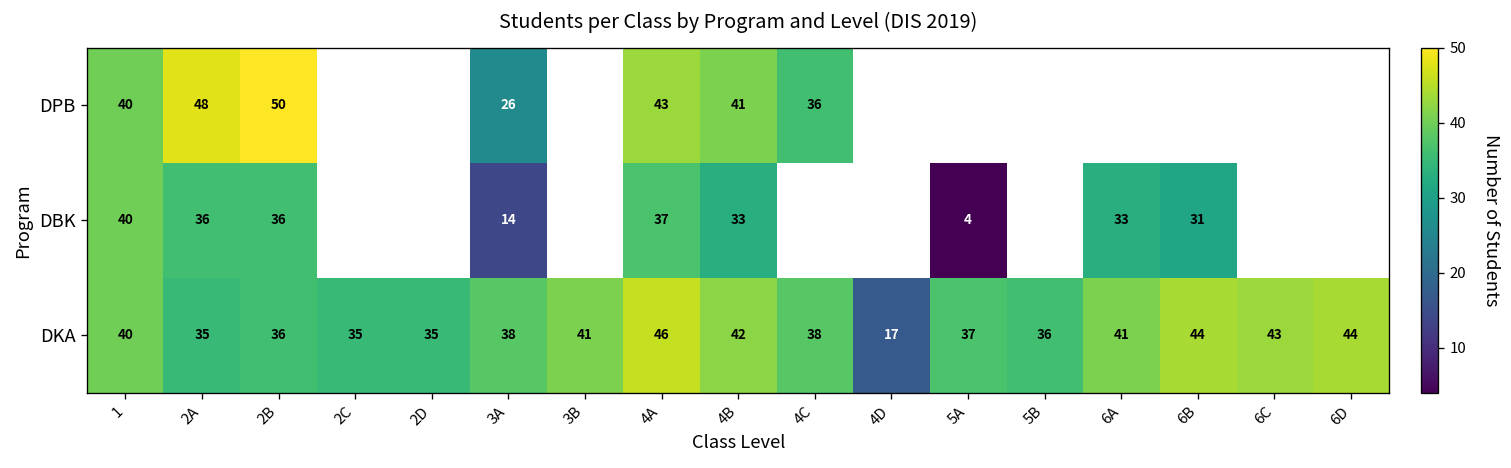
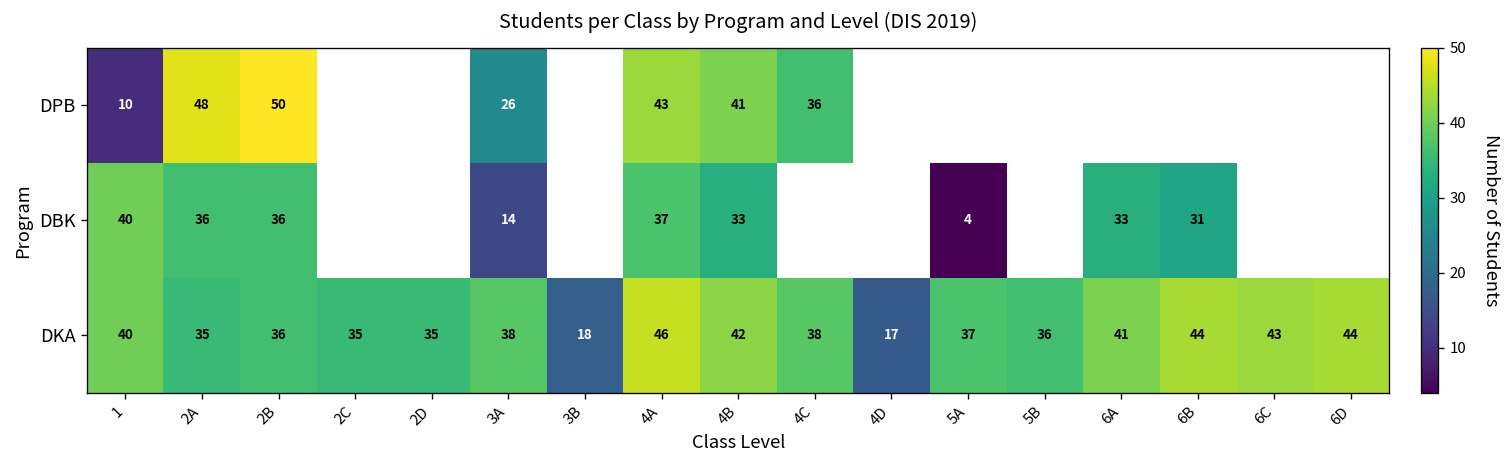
DPB, 1: 40 -> 10
DKA, 3B: 41 -> 18
